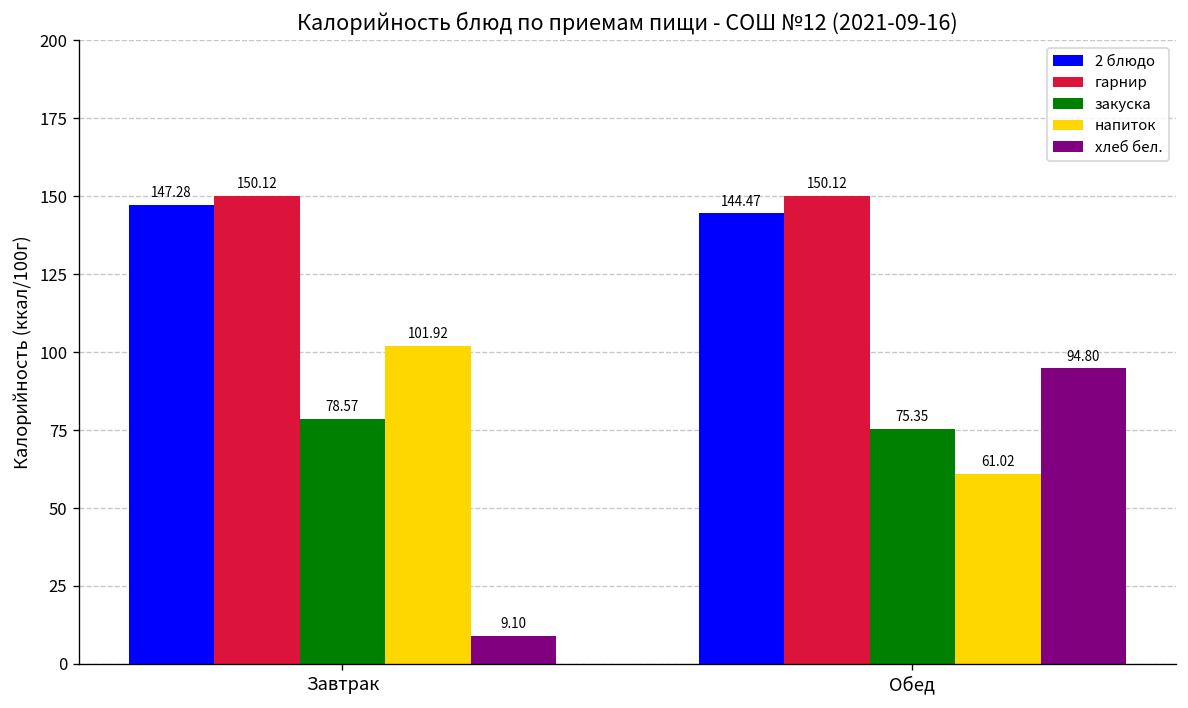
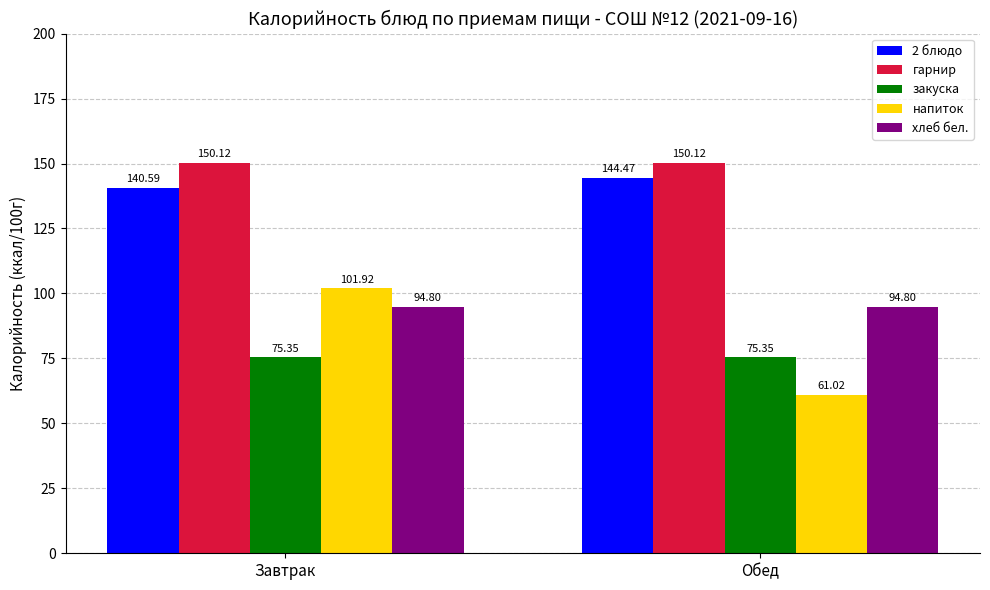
2 блюдо, Завтрак: 147.28 -> 140.59
закуска, Завтрак: 78.57 -> 75.35
хлеб бел., Завтрак: 9.10 -> 94.80
